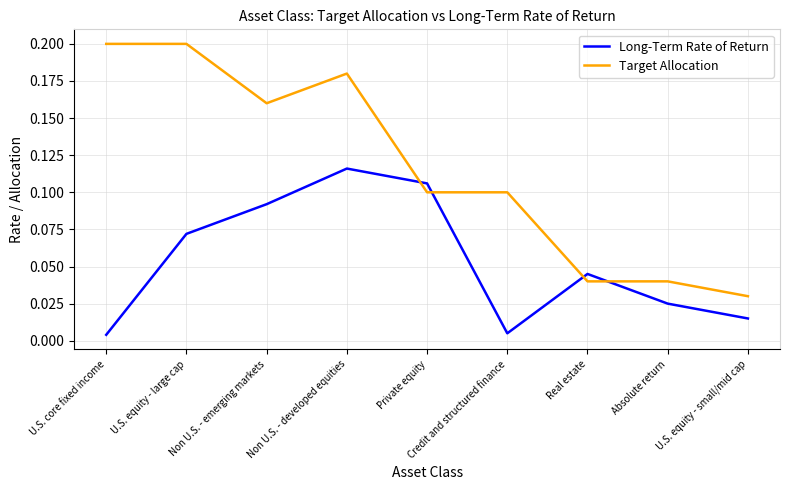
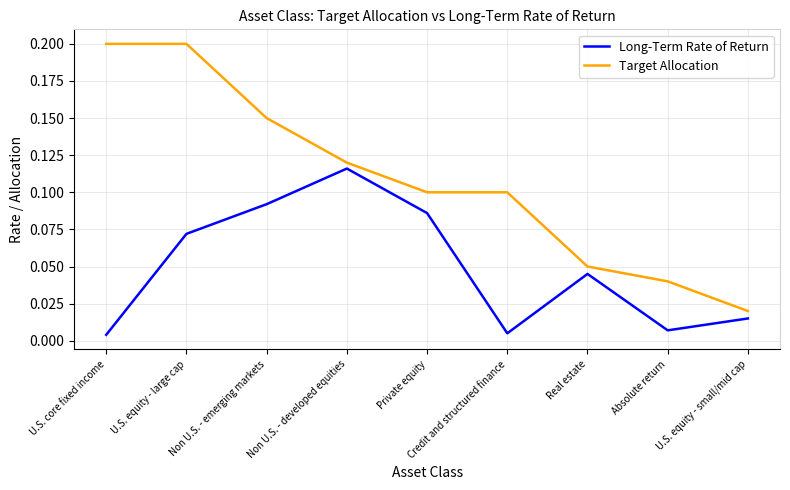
Target Allocation, Non U.S. - emerging markets: 0.16 -> 0.15
Target Allocation, Non U.S. - developed equities: 0.18 -> 0.12
Long-Term Rate of Return, Private equity: 0.106 -> 0.086
Target Allocation, Real estate: 0.04 -> 0.05
Long-Term Rate of Return, Absolute return: 0.025 -> 0.007
Target Allocation, U.S. equity - small/mid cap: 0.03 -> 0.02
